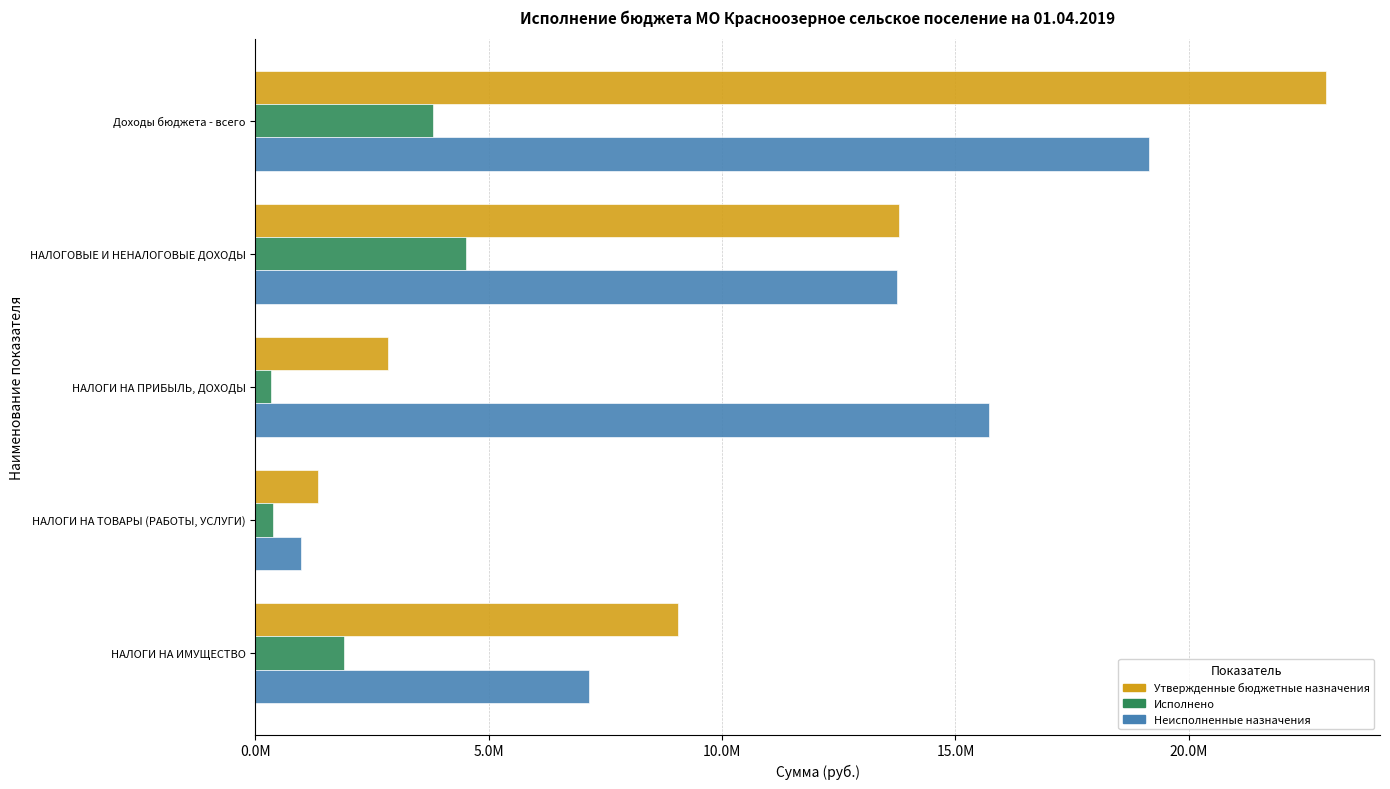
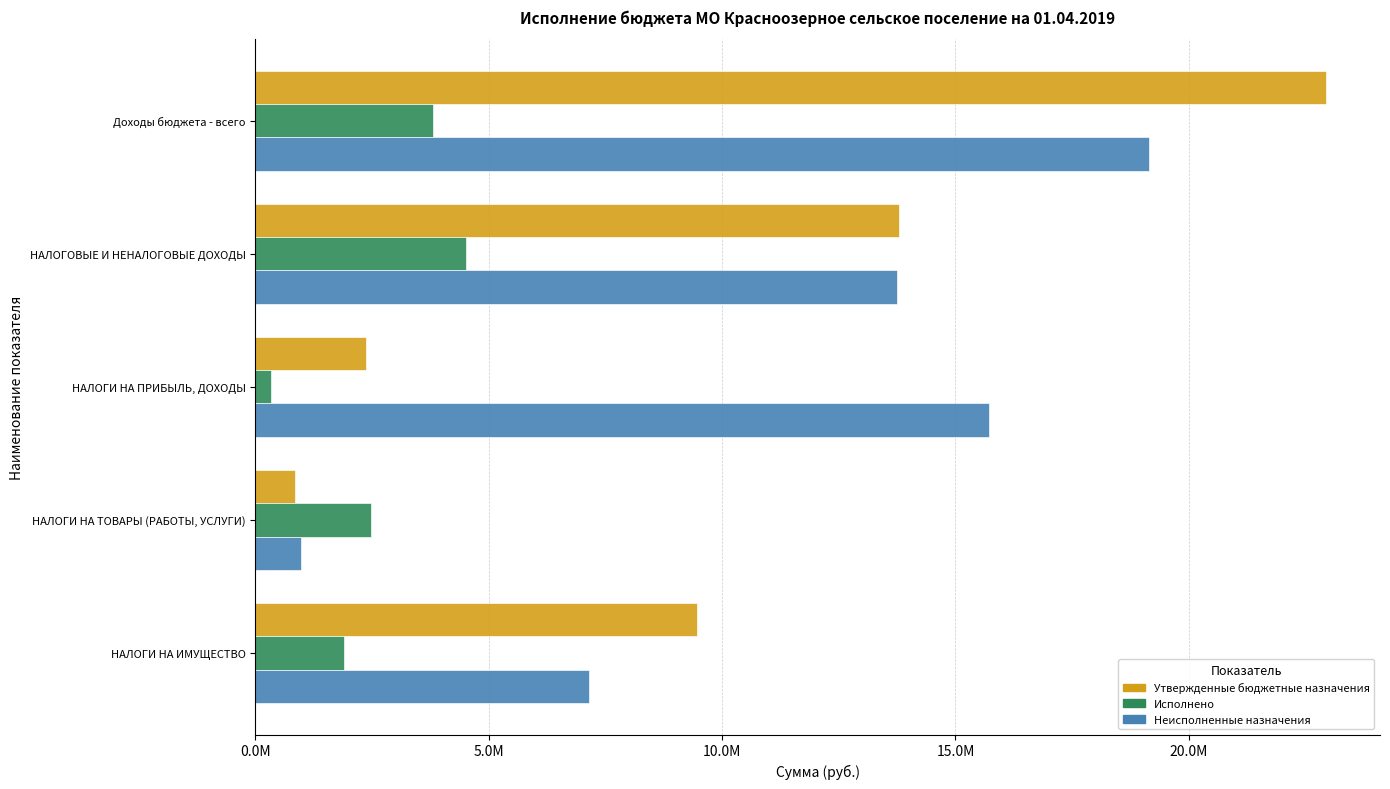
Утвержденные бюджетные назначения, НАЛОГИ НА ПРИБЫЛЬ, ДОХОДЫ: 2800000 -> 2400000
Утвержденные бюджетные назначения, НАЛОГИ НА ТОВАРЫ (РАБОТЫ, УСЛУГИ): 1300000 -> 900000
Исполнено, НАЛОГИ НА ТОВАРЫ (РАБОТЫ, УСЛУГИ): 400000 -> 2500000
Утвержденные бюджетные назначения, НАЛОГИ НА ИМУЩЕСТВО: 9100000 -> 9500000
